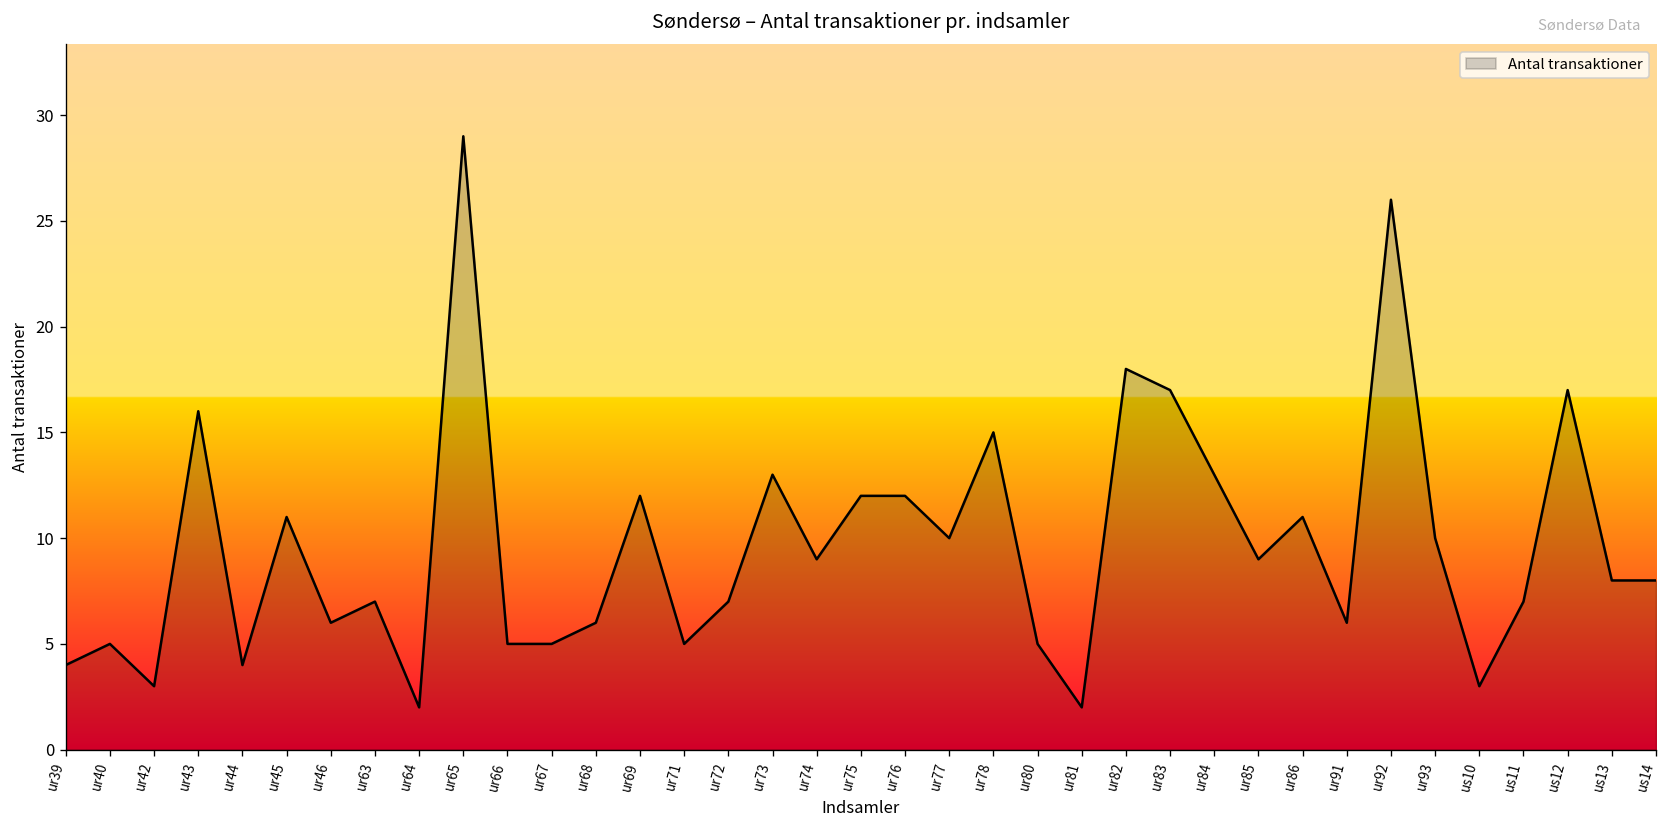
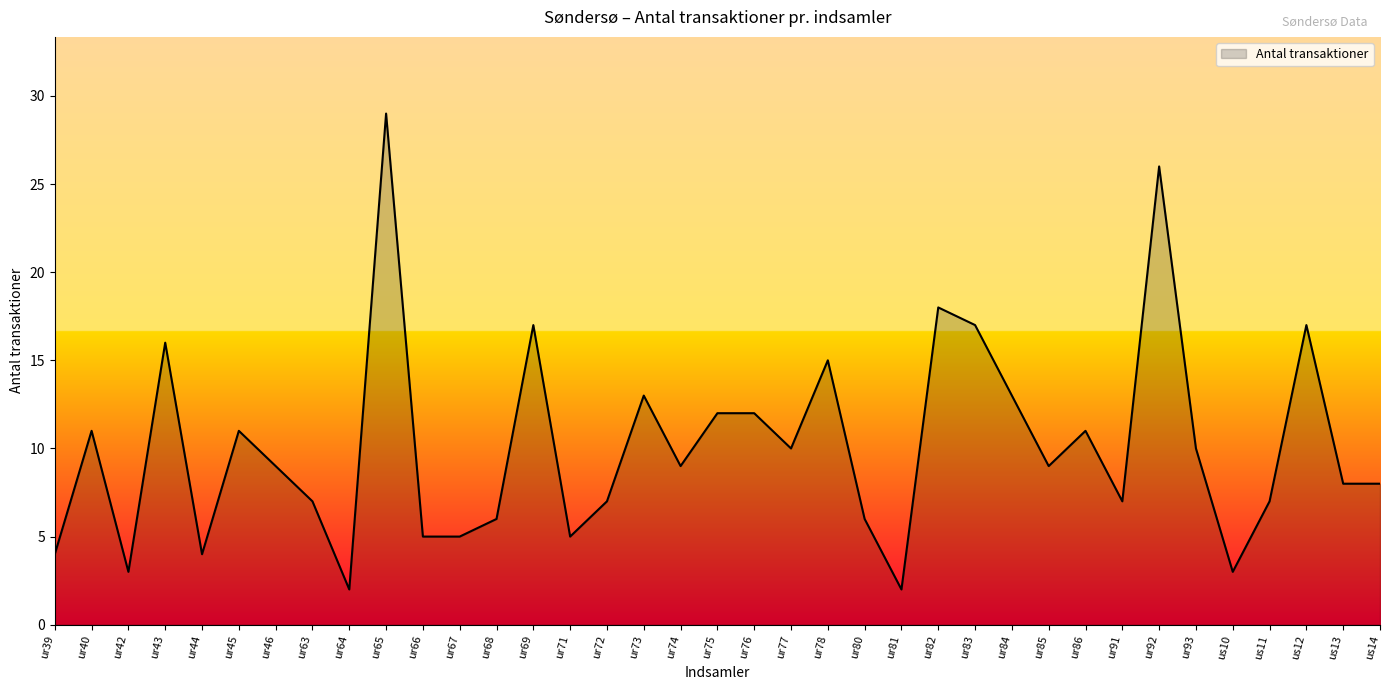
ur40: 5 -> 11
ur46: 6 -> 9
ur69: 12 -> 17
ur80: 5 -> 6
ur91: 6 -> 7
